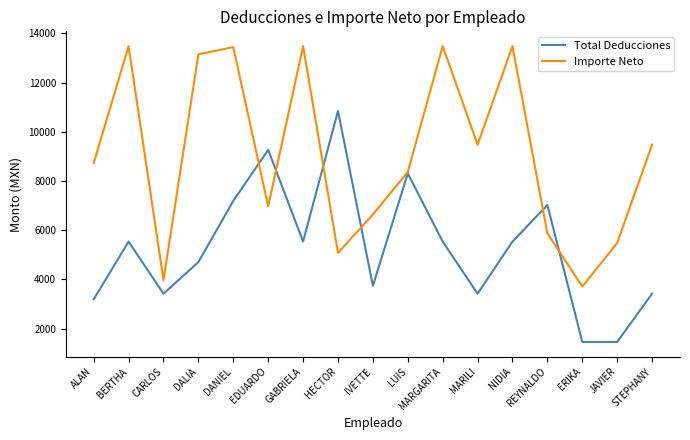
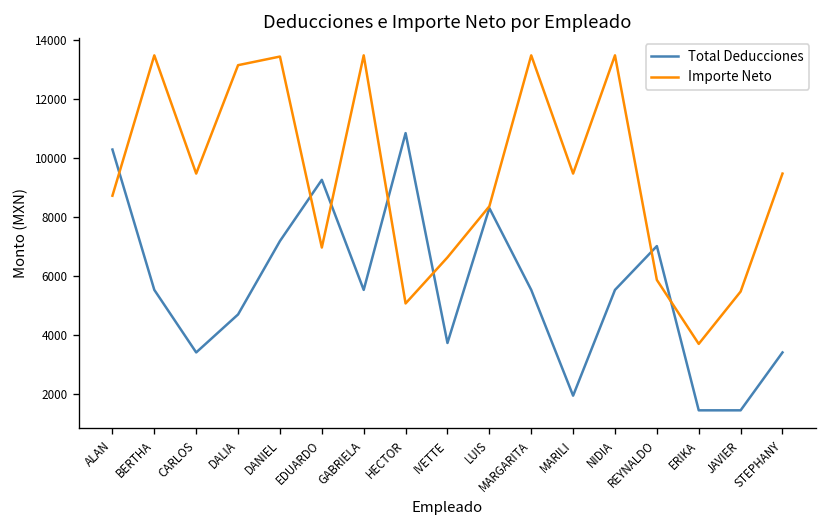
Total Deducciones, ALAN: 3200 -> 10300
Importe Neto, CARLOS: 4000 -> 9500
Total Deducciones, MARILI: 3400 -> 2000
